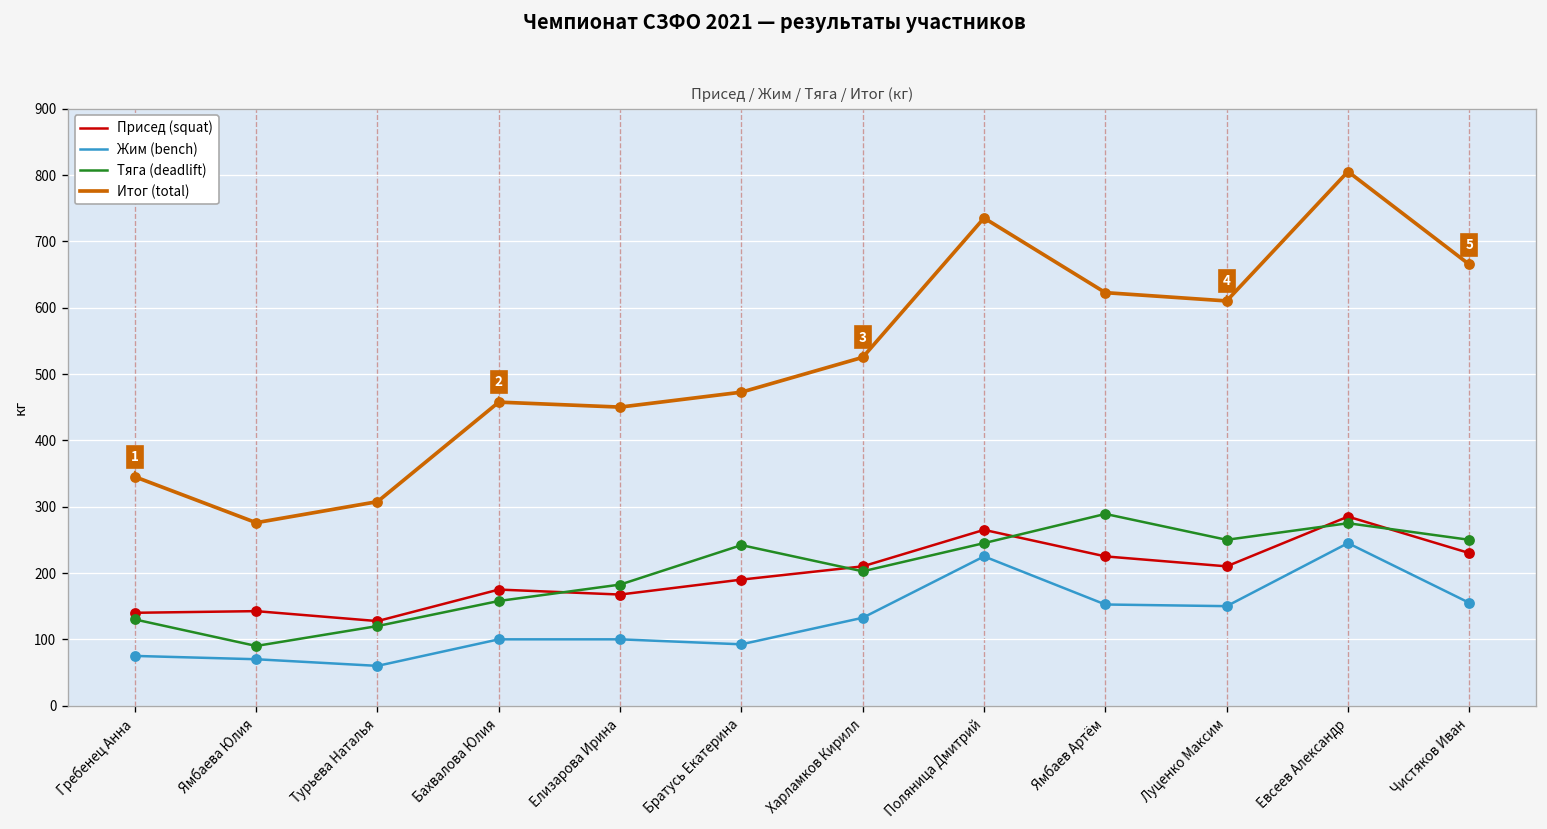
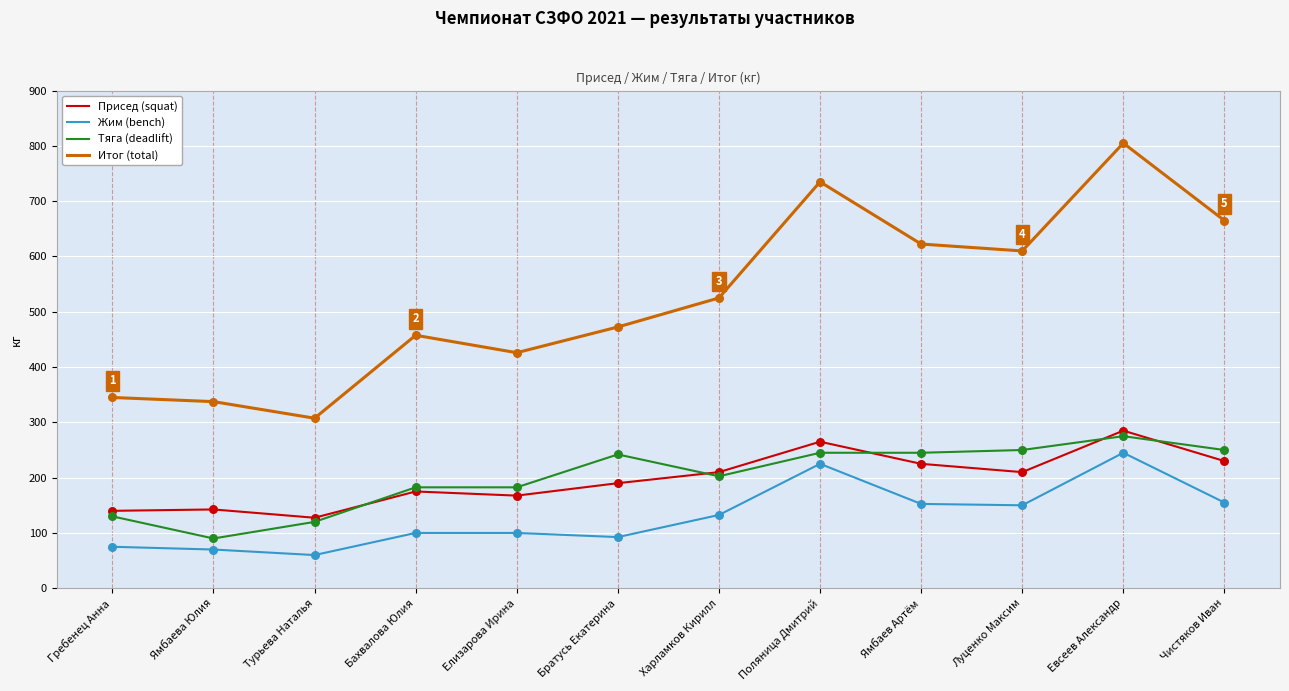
Итог (total), Ямбаева Юлия: 280 -> 340
Тяга (deadlift), Бахвалова Юлия: 160 -> 180
Итог (total), Елизарова Ирина: 450 -> 430
Тяга (deadlift), Ямбаев Артём: 290 -> 250
